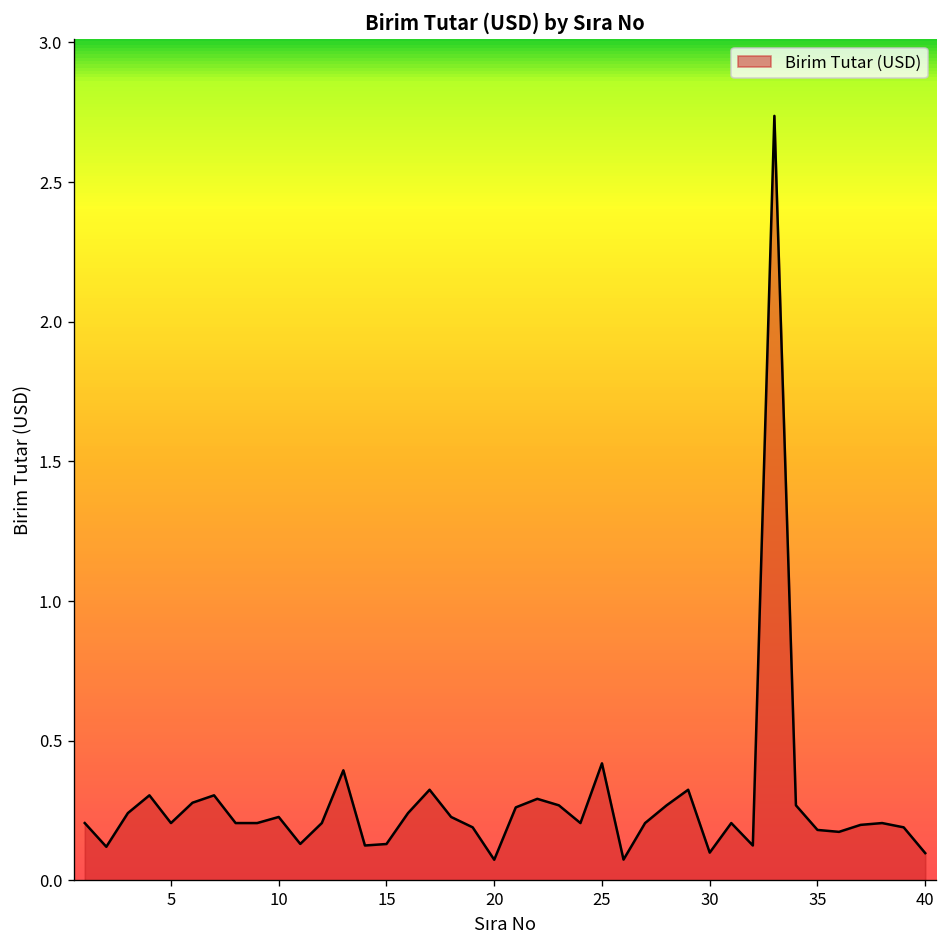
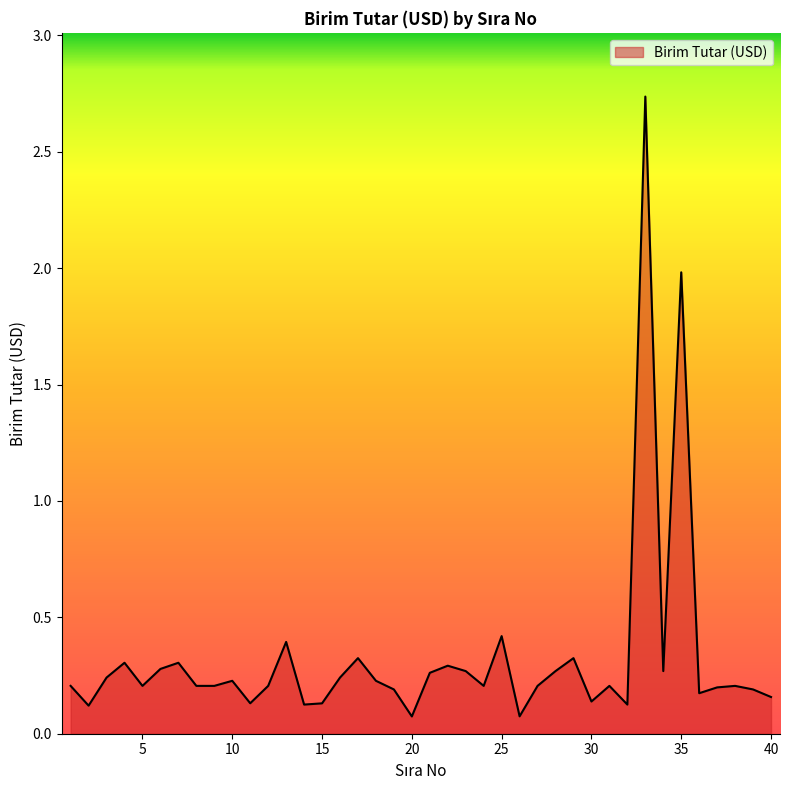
30: 0.10 -> 0.14
35: 0.18 -> 1.98
40: 0.10 -> 0.16
